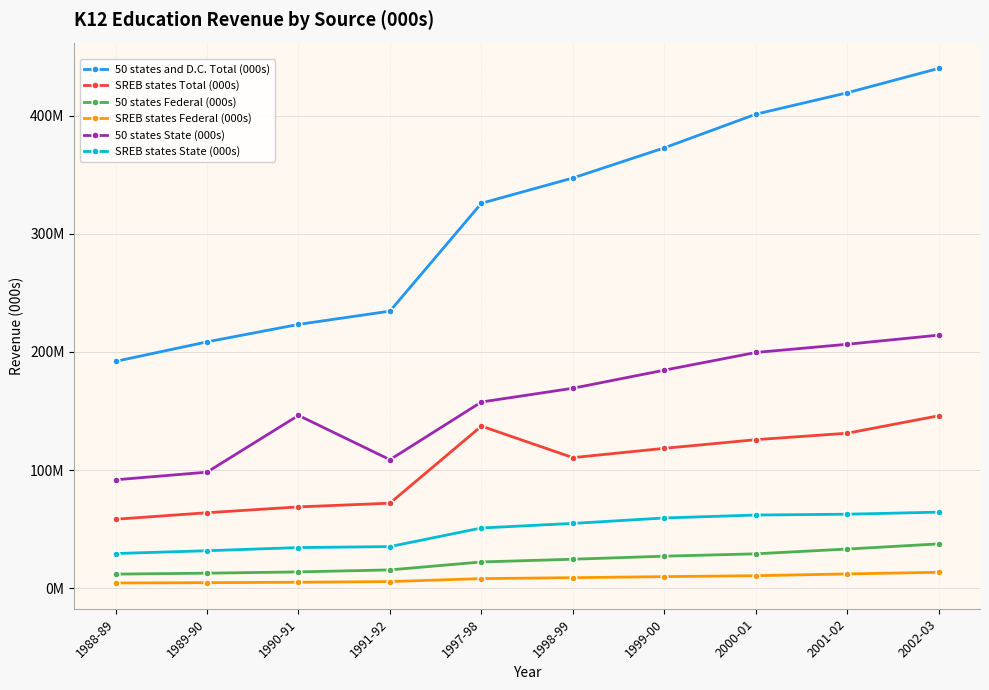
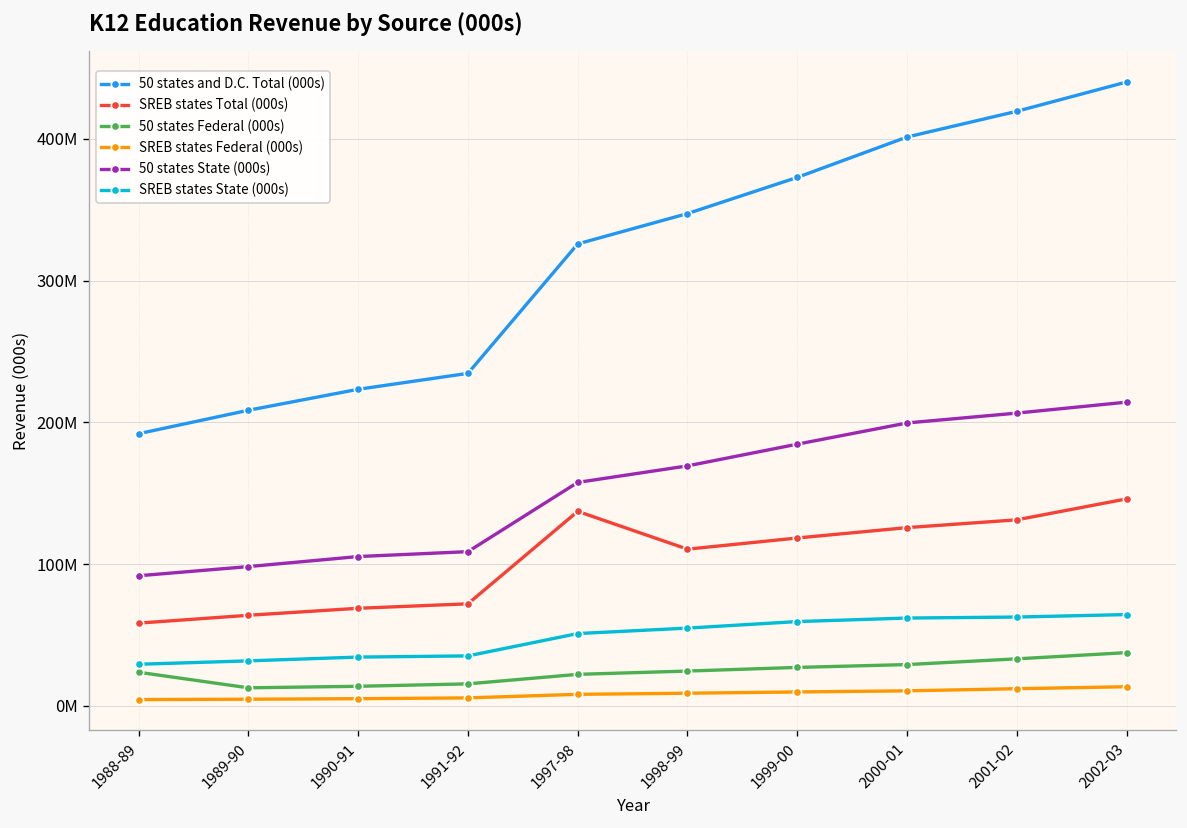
50 states Federal (000s), 1988-89: 12000000 -> 24000000
50 states State (000s), 1990-91: 146000000 -> 105000000
